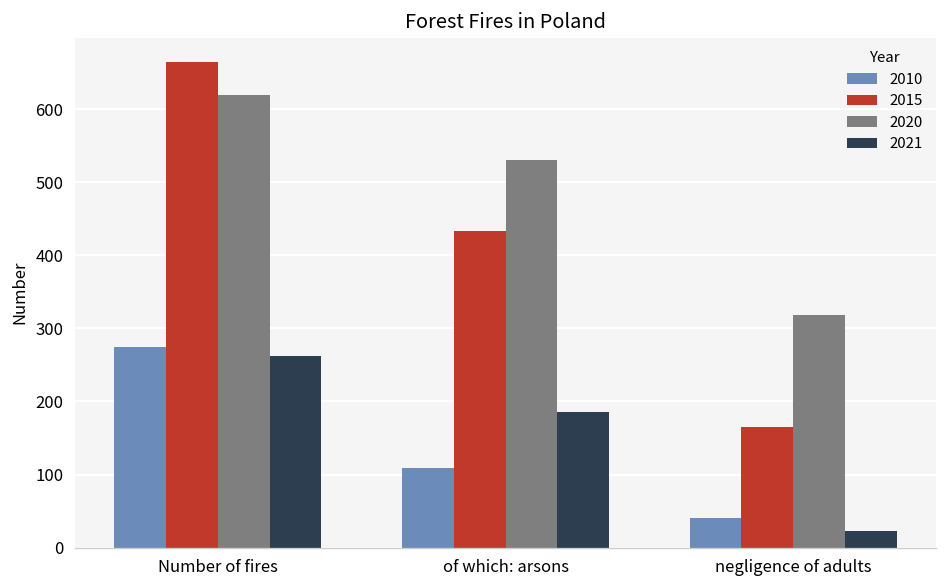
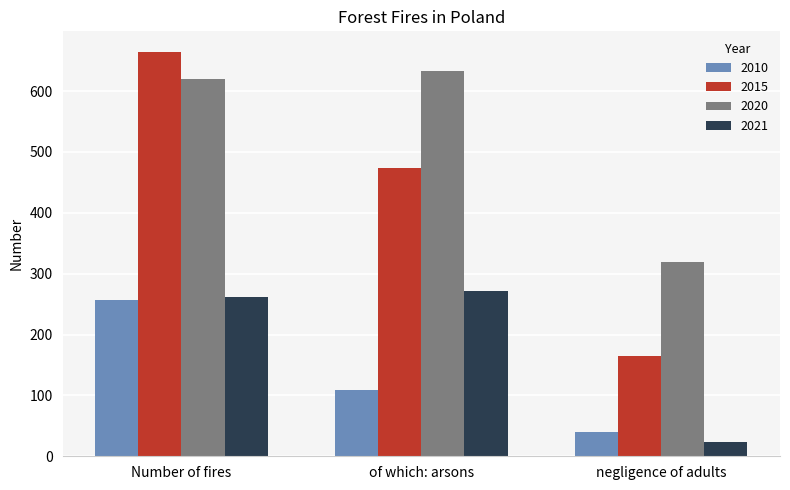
2010, Number of fires: 280 -> 260
2015, of which: arsons: 430 -> 470
2020, of which: arsons: 530 -> 630
2021, of which: arsons: 190 -> 270
